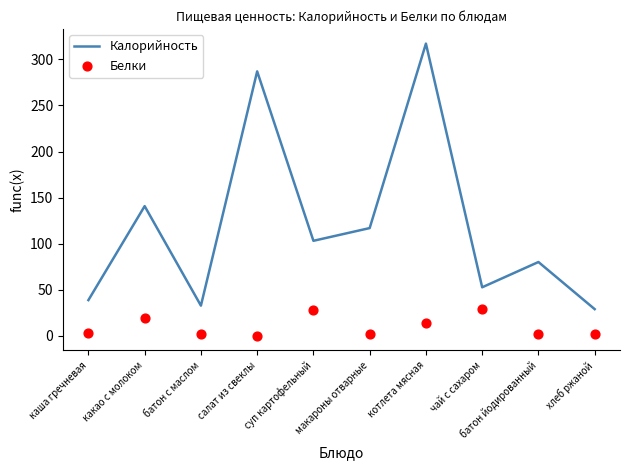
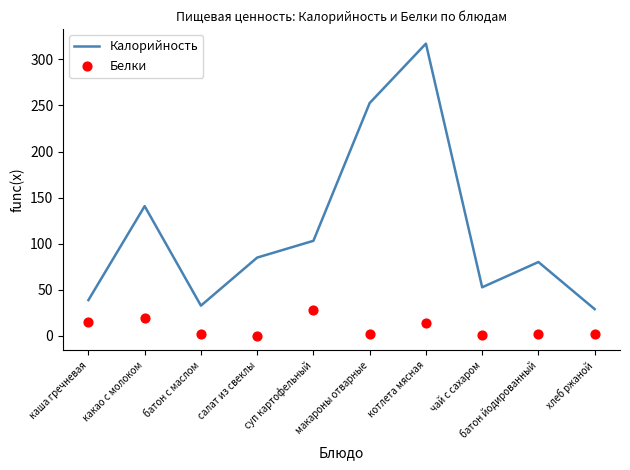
Белки, каша гречневая: 0 -> 10
Калорийность, салат из свеклы: 290 -> 90
Калорийность, макароны отварные: 120 -> 250
Белки, чай с сахаром: 30 -> 0
